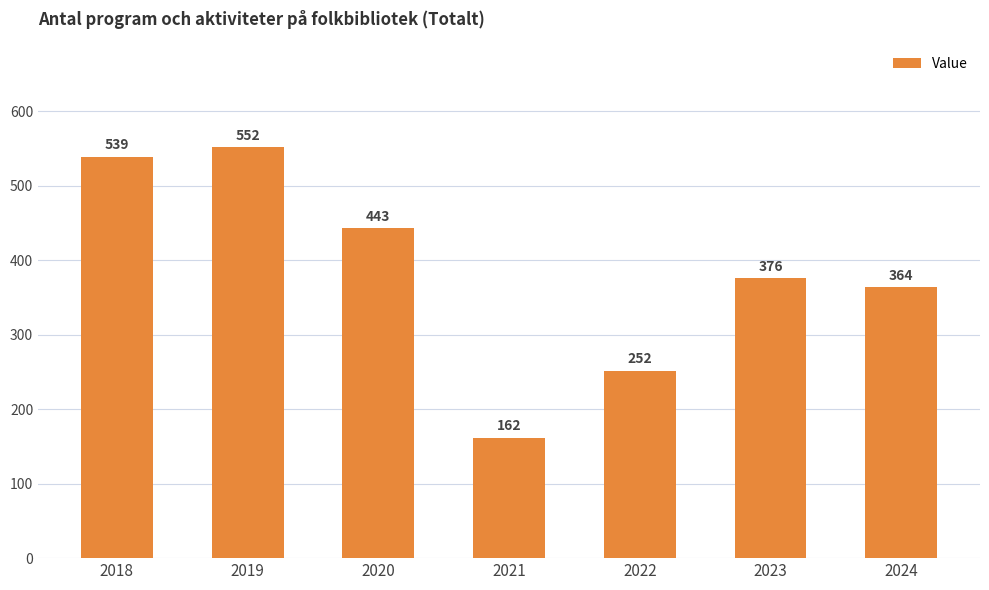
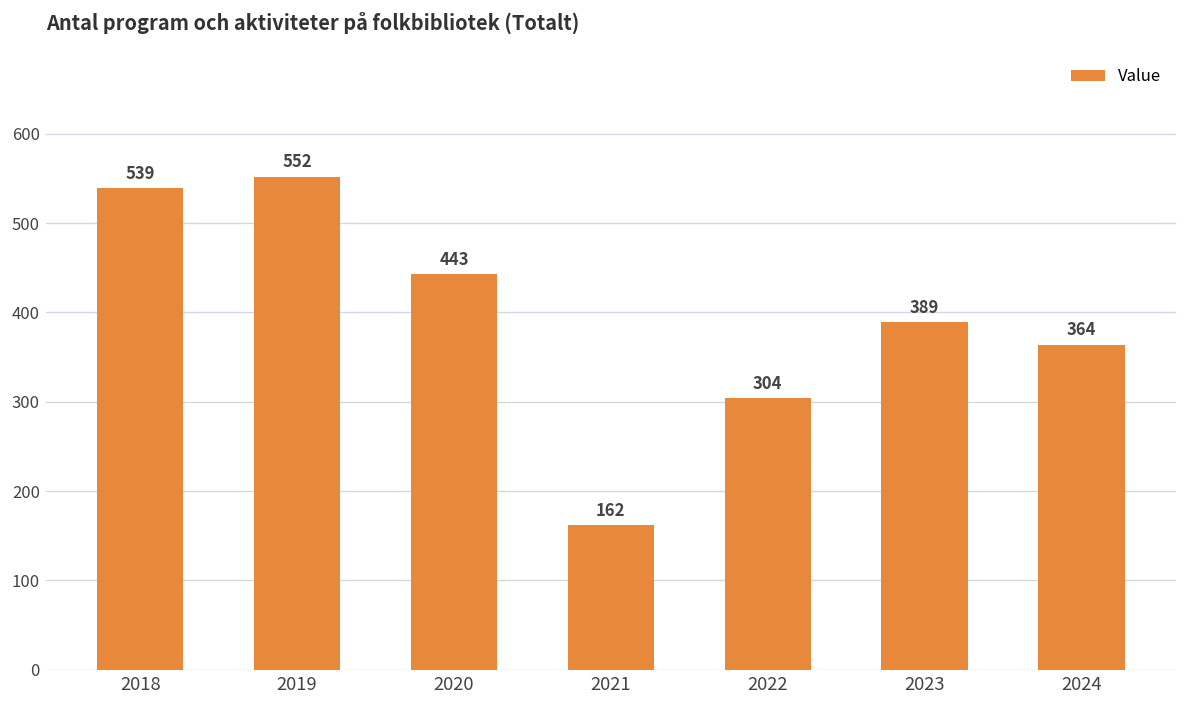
2022: 252 -> 304
2023: 376 -> 389
